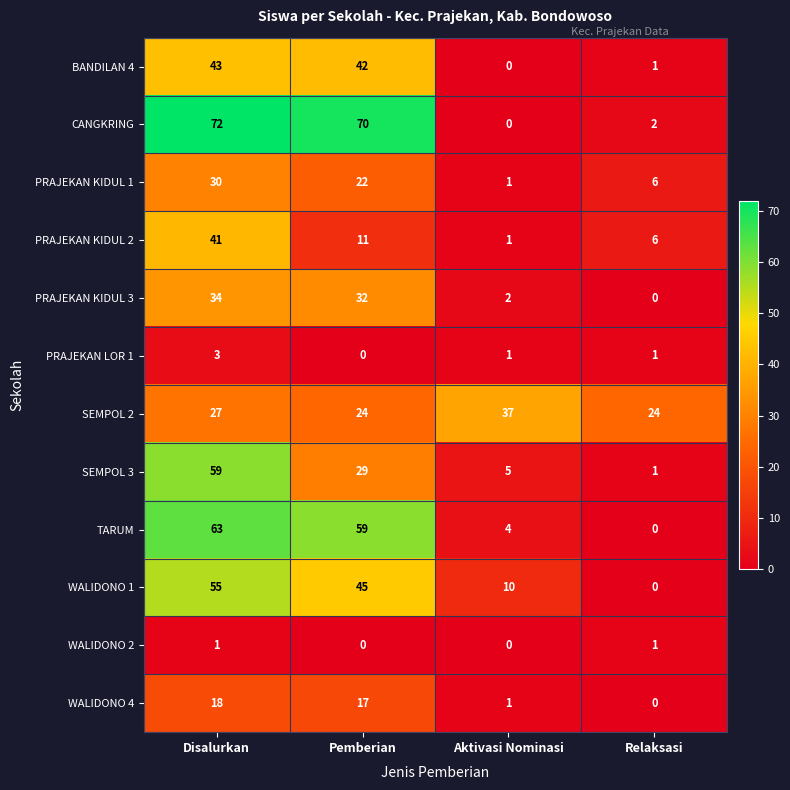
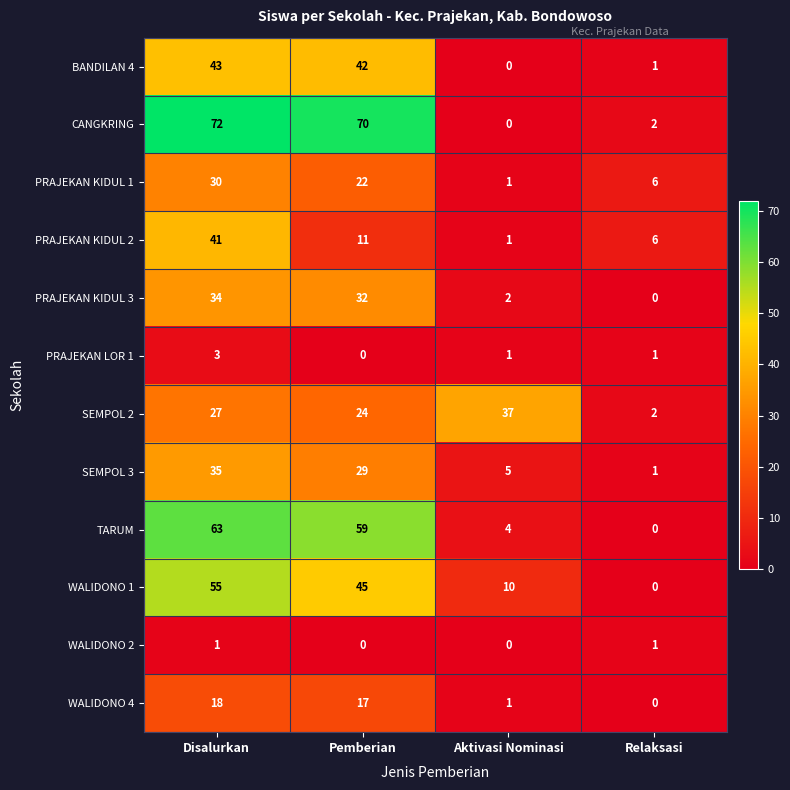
SEMPOL 2, Relaksasi: 24 -> 2
SEMPOL 3, Disalurkan: 59 -> 35
